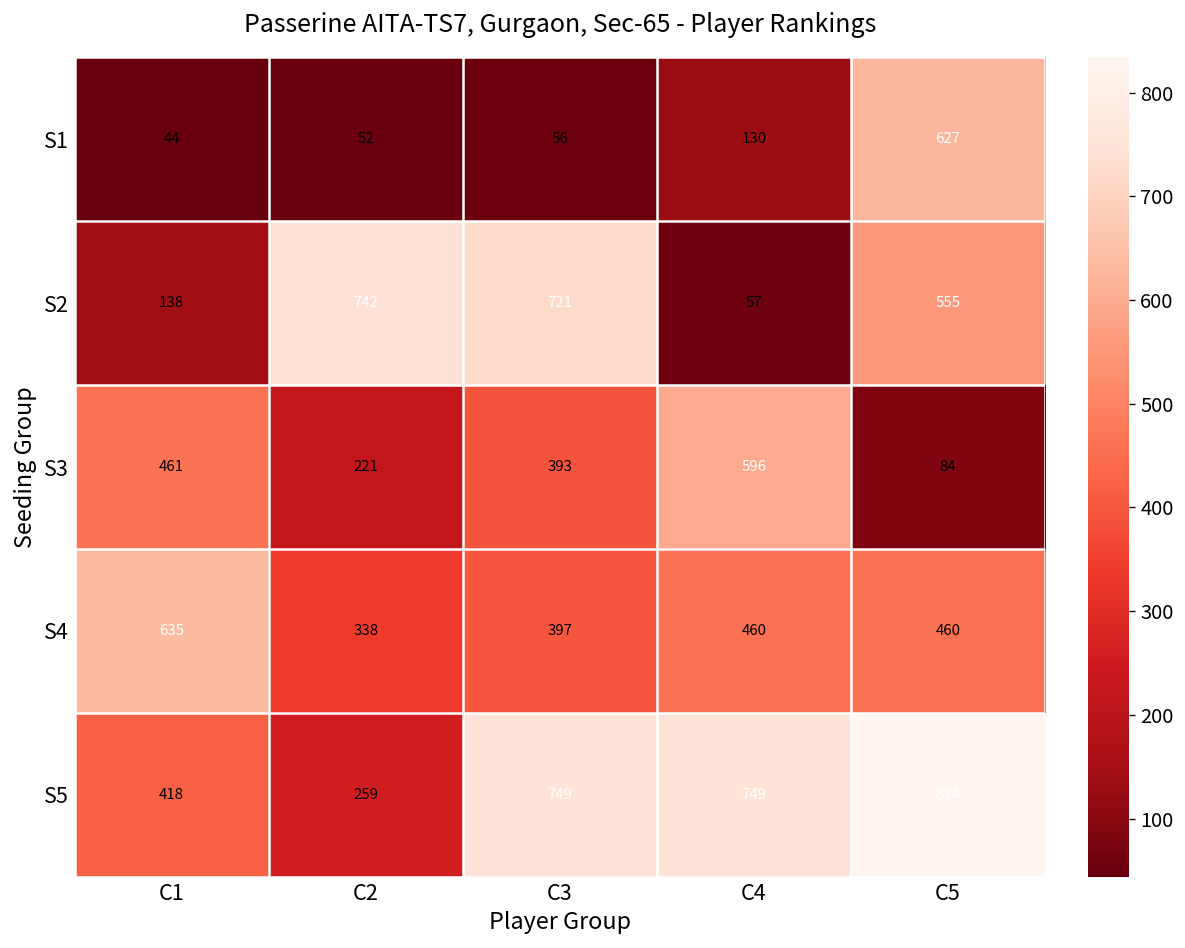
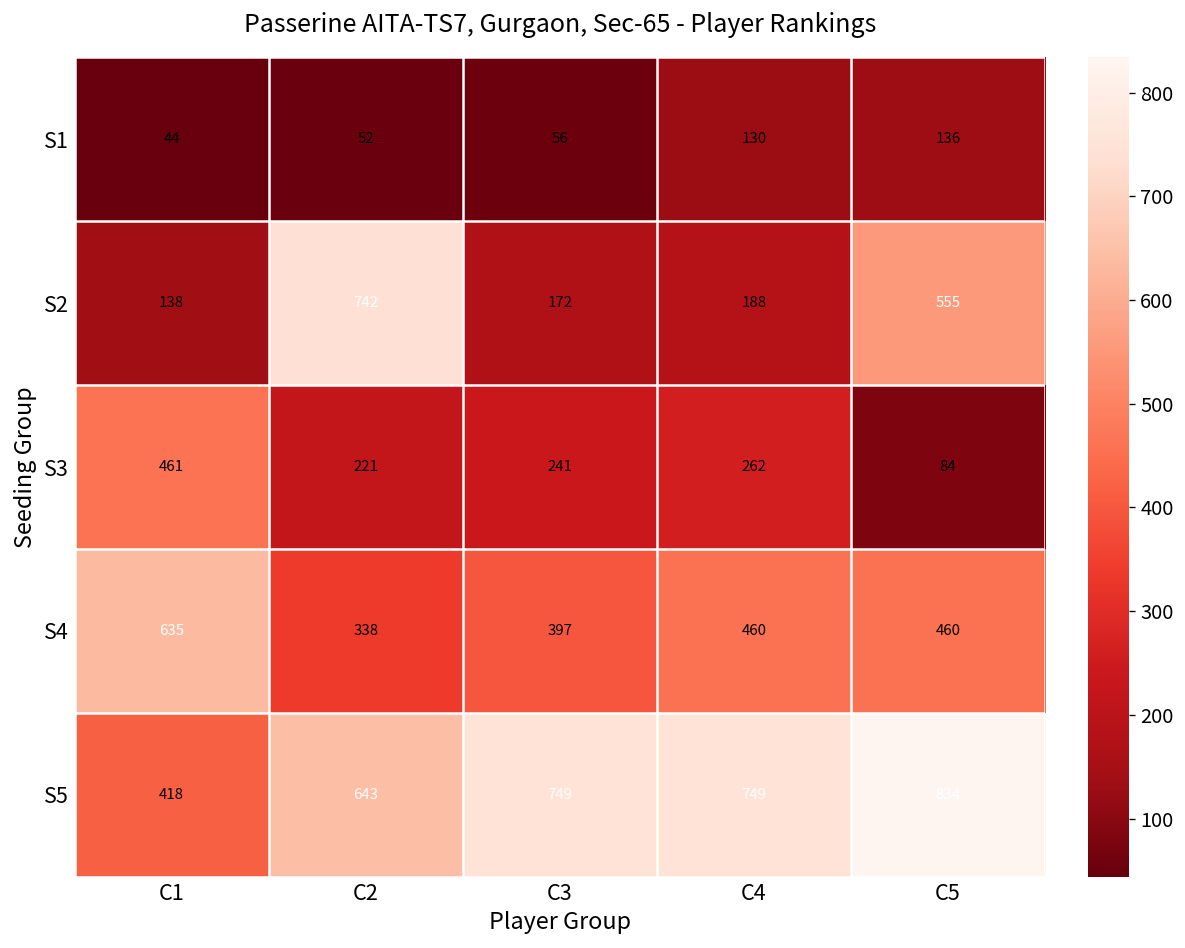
S1, C5: 627 -> 136
S2, C3: 721 -> 172
S2, C4: 57 -> 188
S3, C3: 393 -> 241
S3, C4: 596 -> 262
S5, C2: 259 -> 643
